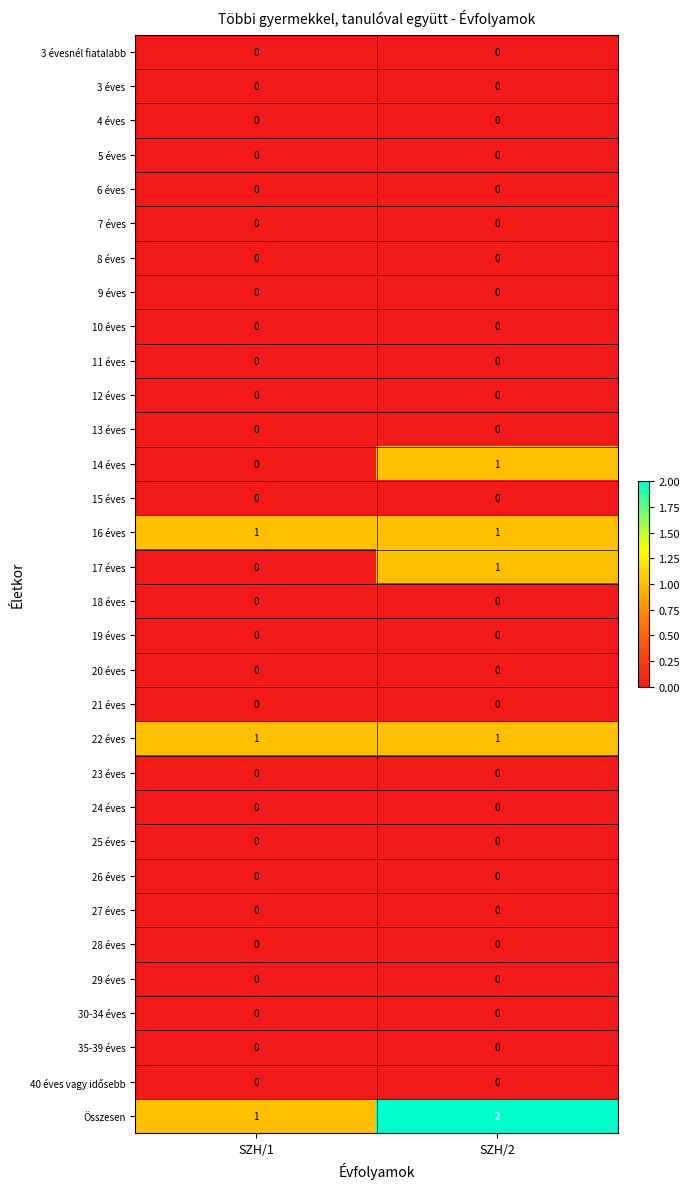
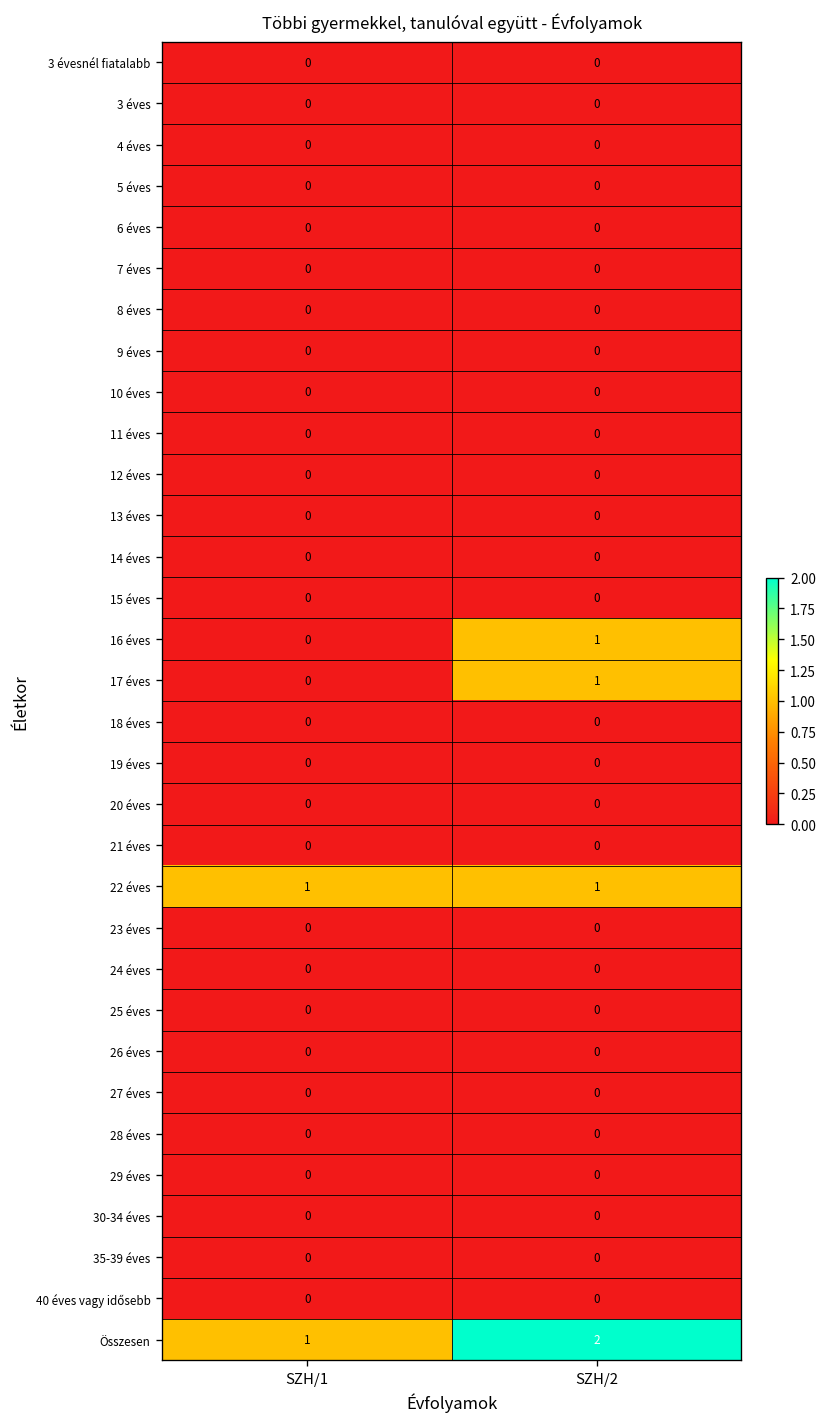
14 éves, SZH/2: 1 -> 0
16 éves, SZH/1: 1 -> 0
